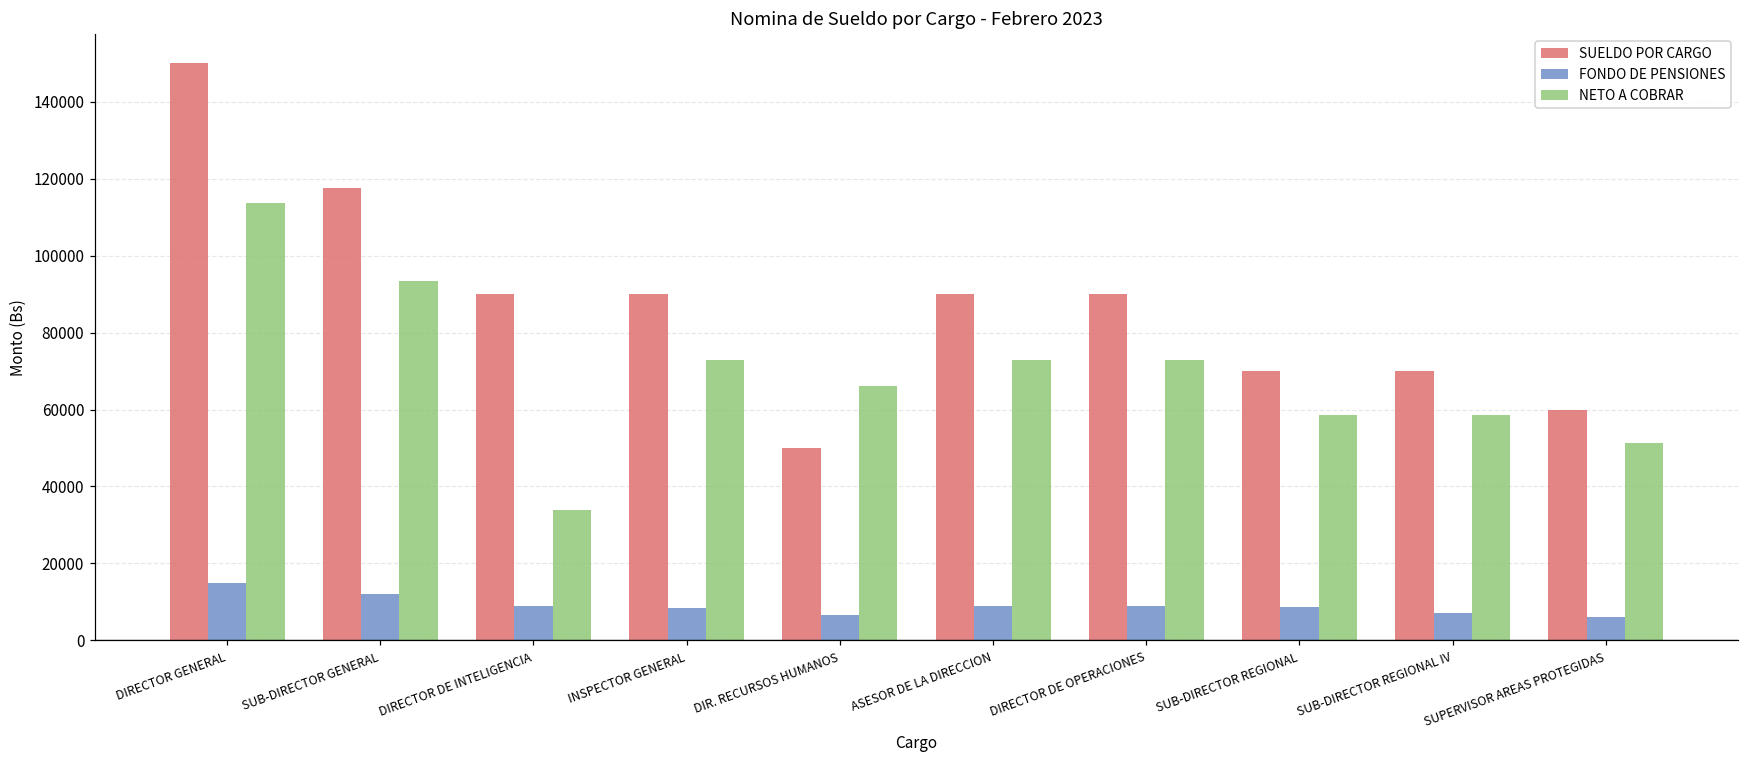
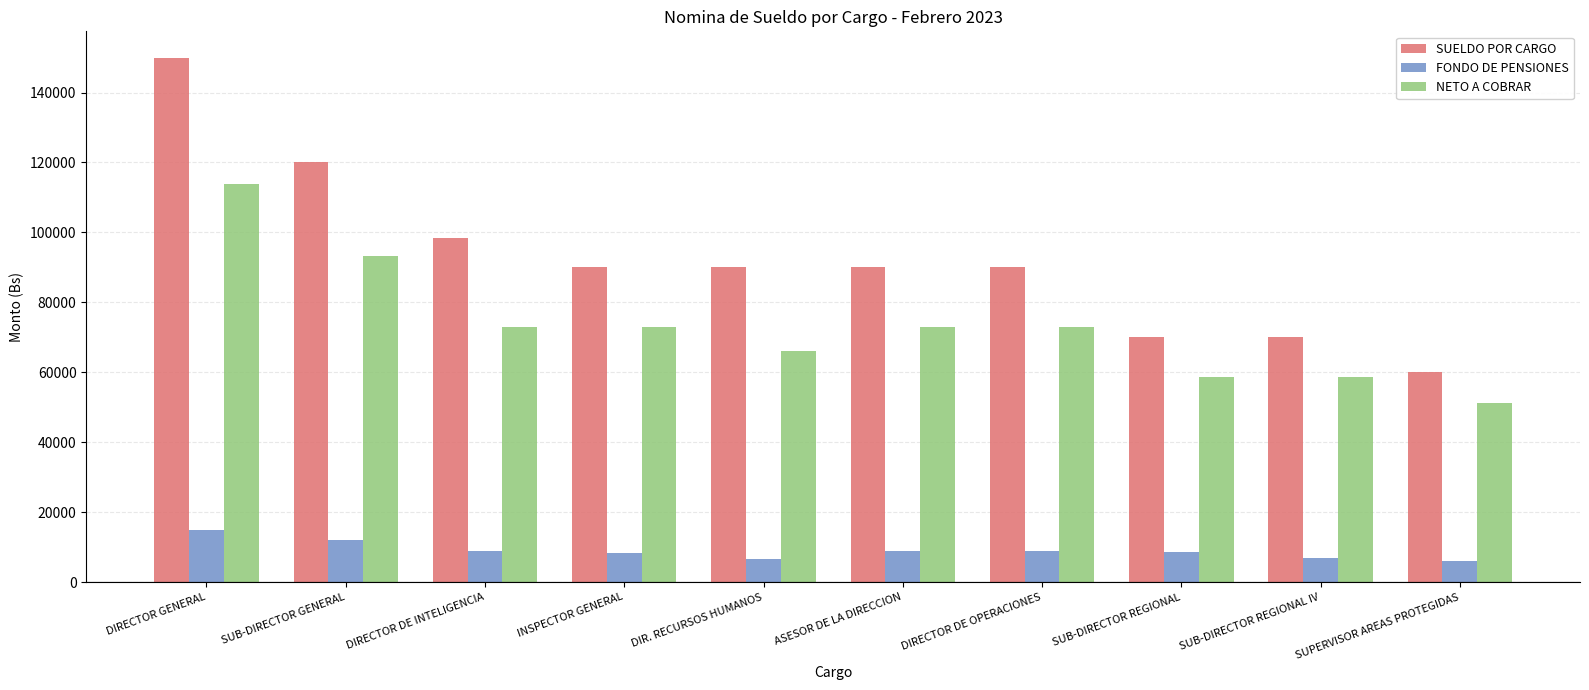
SUELDO POR CARGO, SUB-DIRECTOR GENERAL: 117000 -> 120000
SUELDO POR CARGO, DIRECTOR DE INTELIGENCIA: 90000 -> 98000
NETO A COBRAR, DIRECTOR DE INTELIGENCIA: 34000 -> 73000
SUELDO POR CARGO, DIR. RECURSOS HUMANOS: 50000 -> 90000
